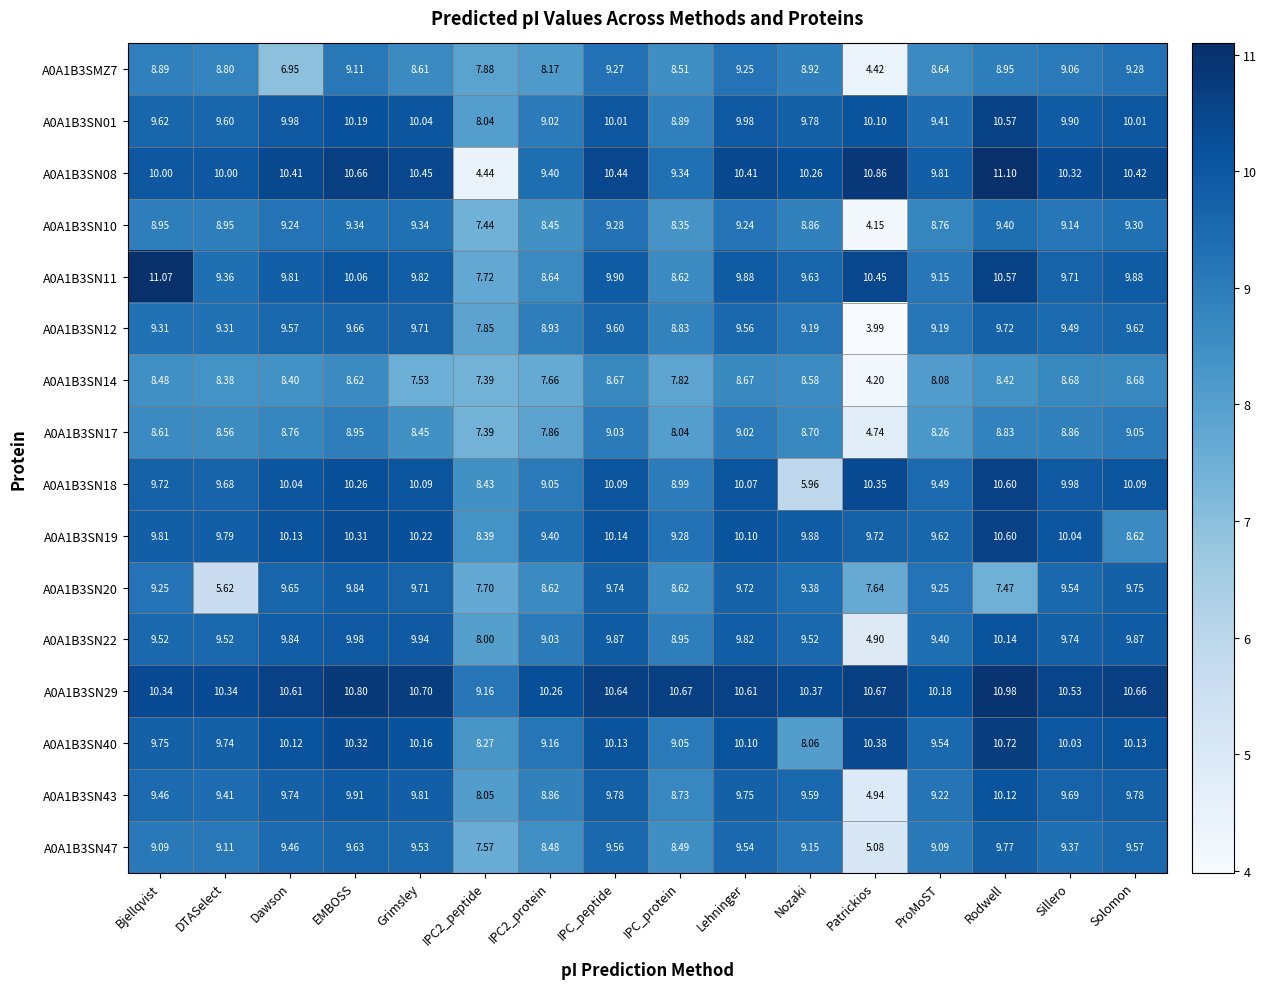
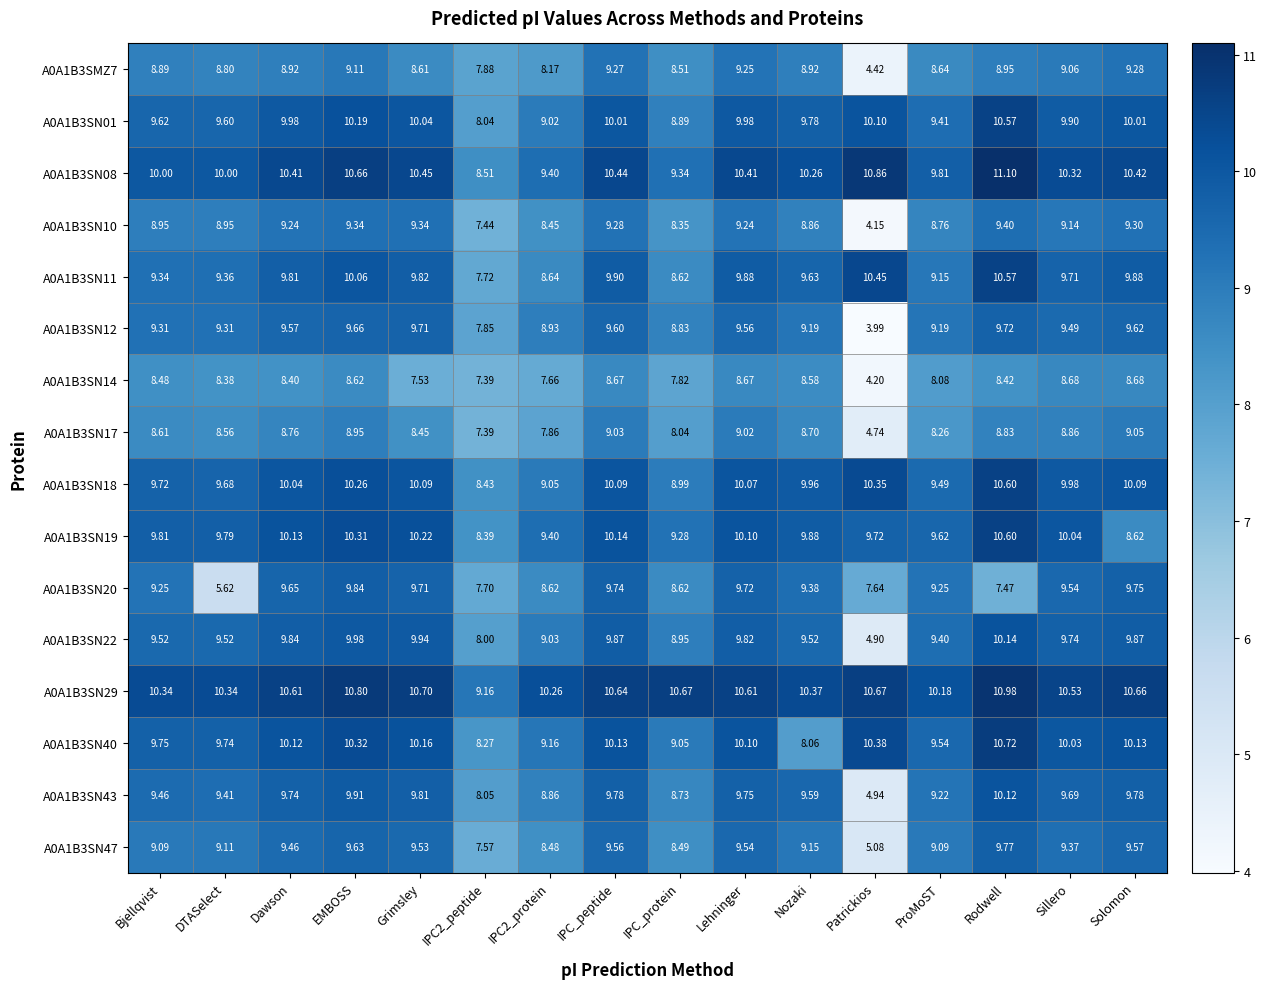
A0A1B3SMZ7, Dawson: 6.95 -> 8.92
A0A1B3SN08, IPC2_peptide: 4.44 -> 8.51
A0A1B3SN11, Bjellqvist: 11.07 -> 9.34
A0A1B3SN18, Nozaki: 5.96 -> 9.96
